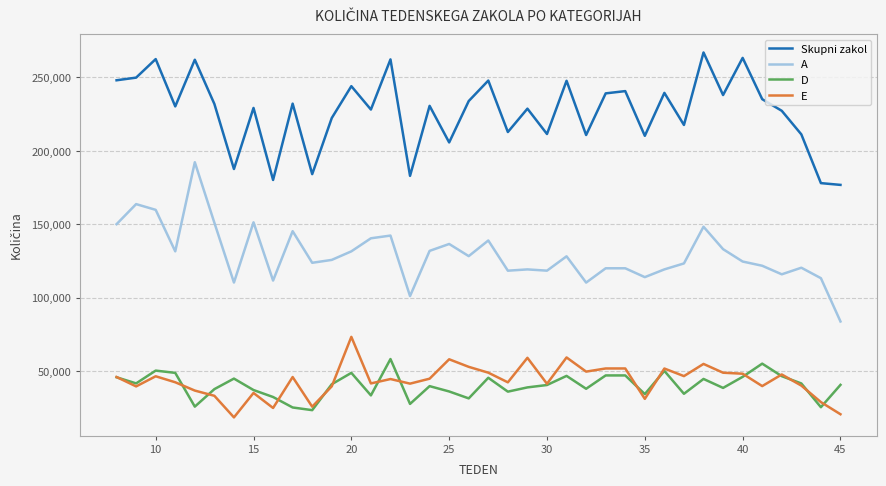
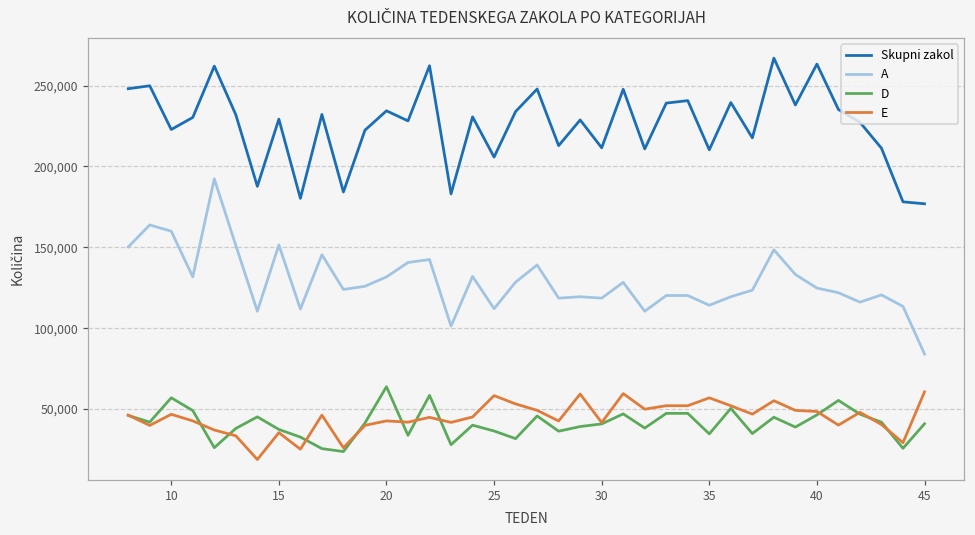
Skupni zakol, 10: 262,000 -> 223,000
D, 10: 50,000 -> 57,000
Skupni zakol, 20: 244,000 -> 234,000
D, 20: 49,000 -> 64,000
E, 20: 73,000 -> 42,000
A, 25: 137,000 -> 112,000
E, 35: 31,000 -> 57,000
E, 45: 21,000 -> 60,000
